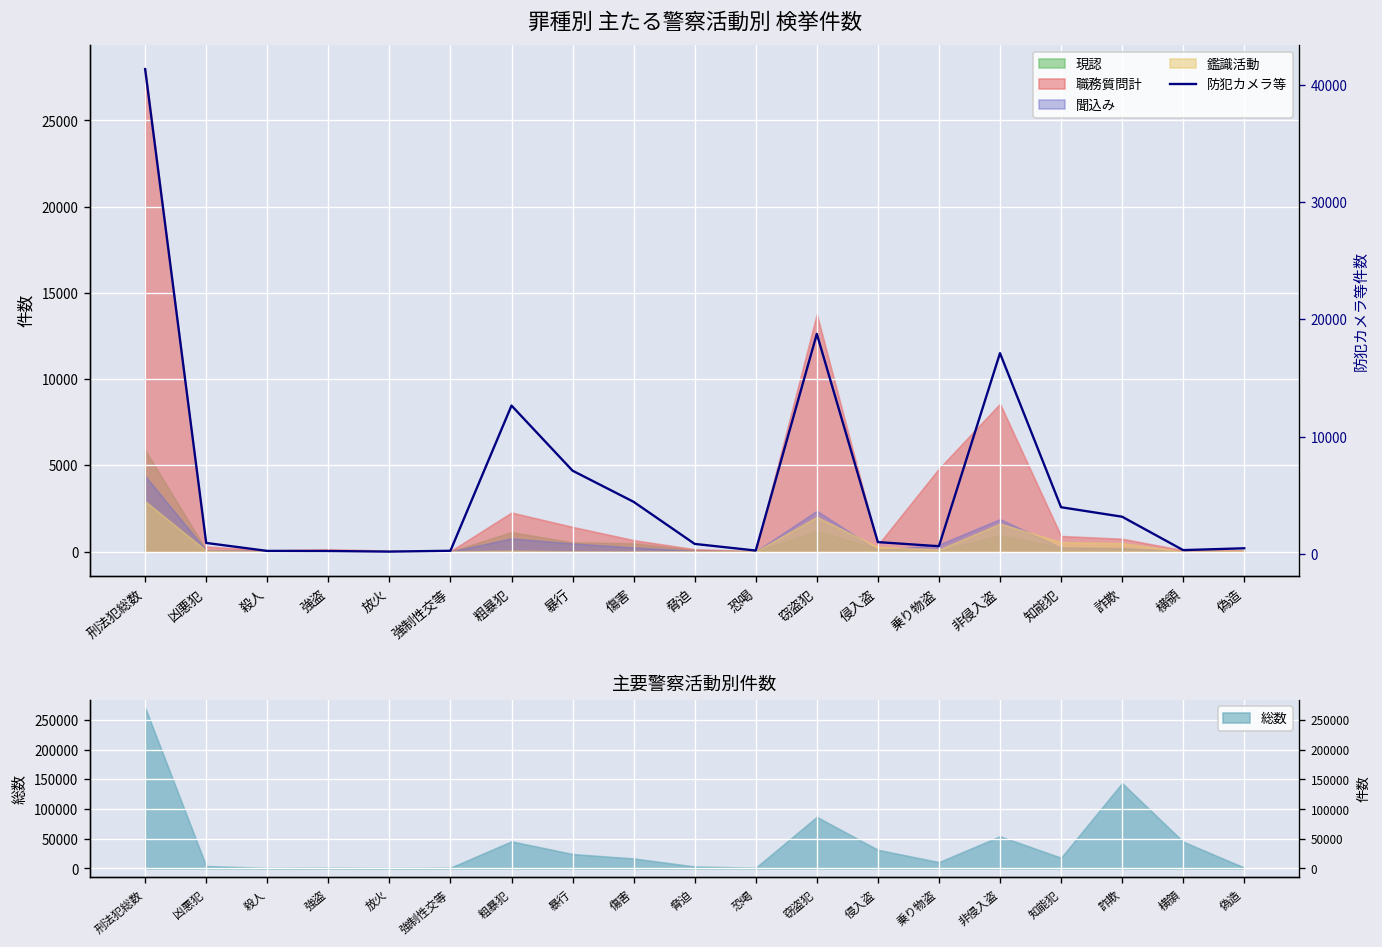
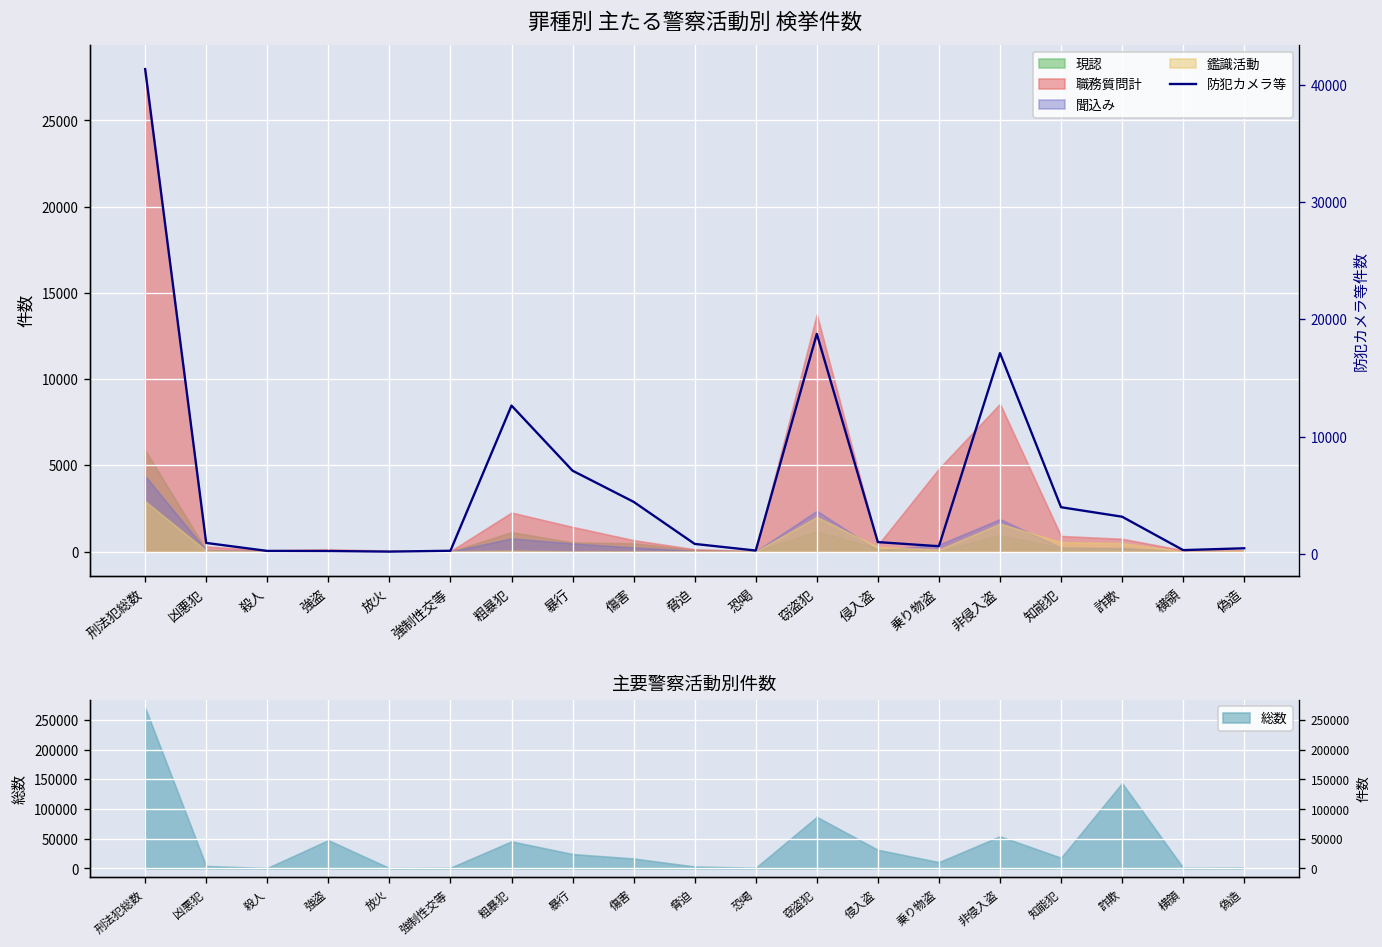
主要警察活動別件数, 強盗: 0 -> 50000
主要警察活動別件数, 横領: 50000 -> 0
